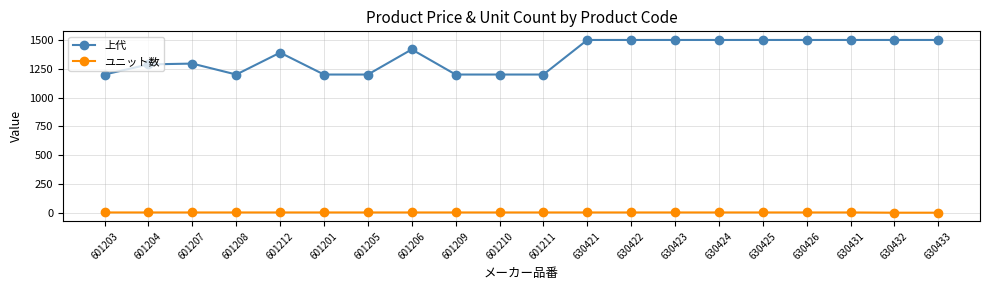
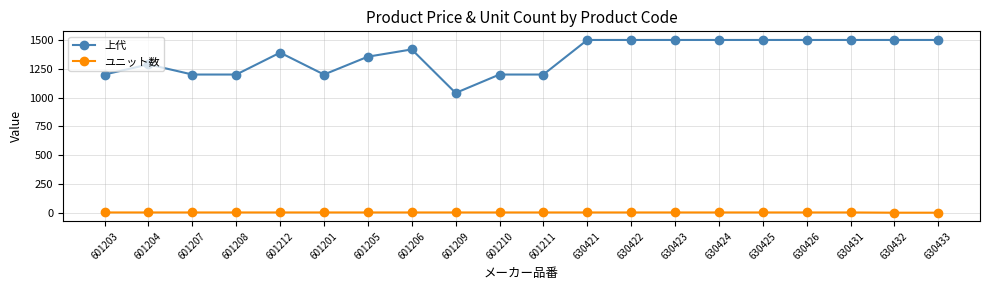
上代, 601207: 1300 -> 1200
上代, 601205: 1200 -> 1360
上代, 601209: 1200 -> 1040
